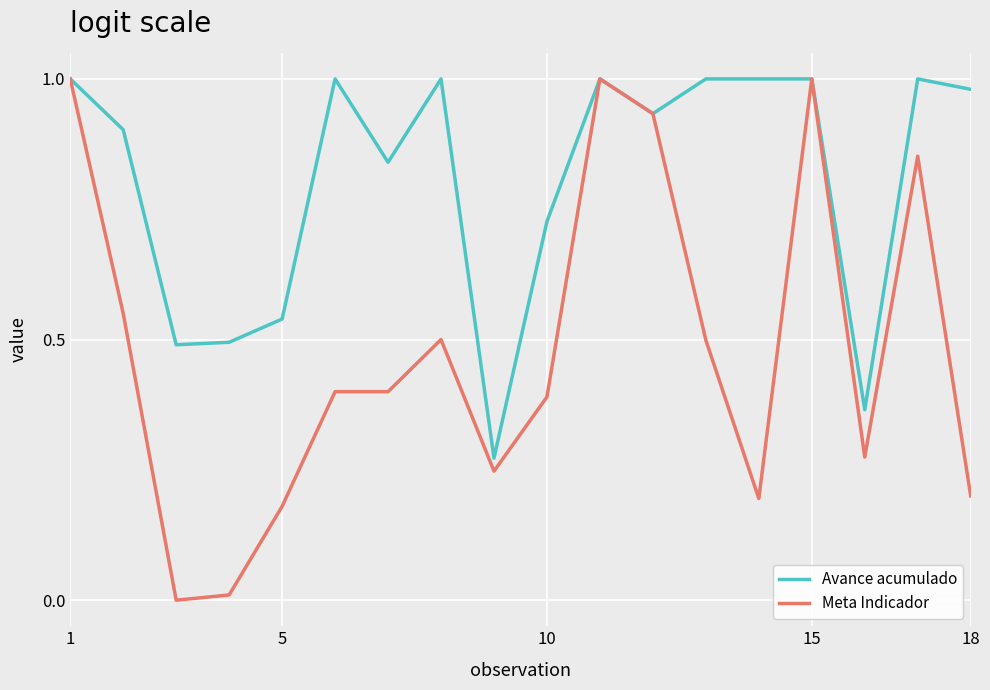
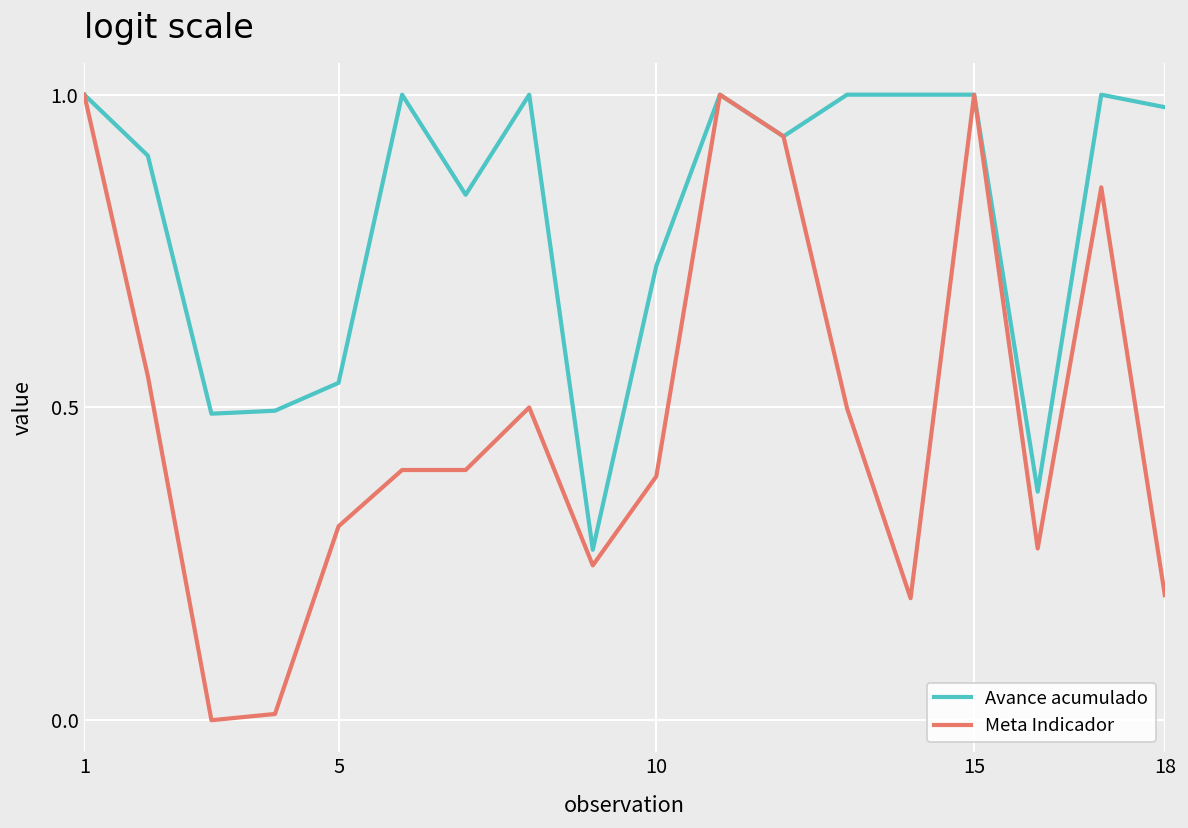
Meta Indicador, 5: 0.18 -> 0.31
